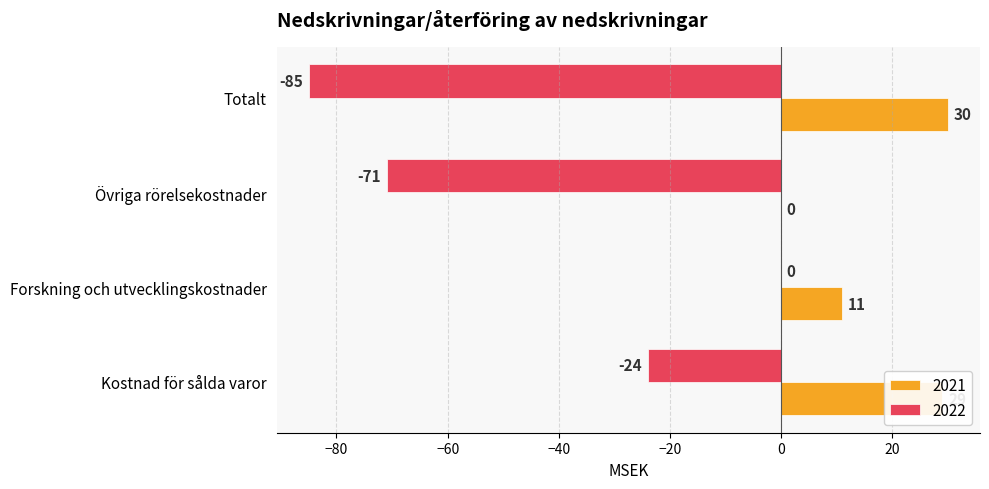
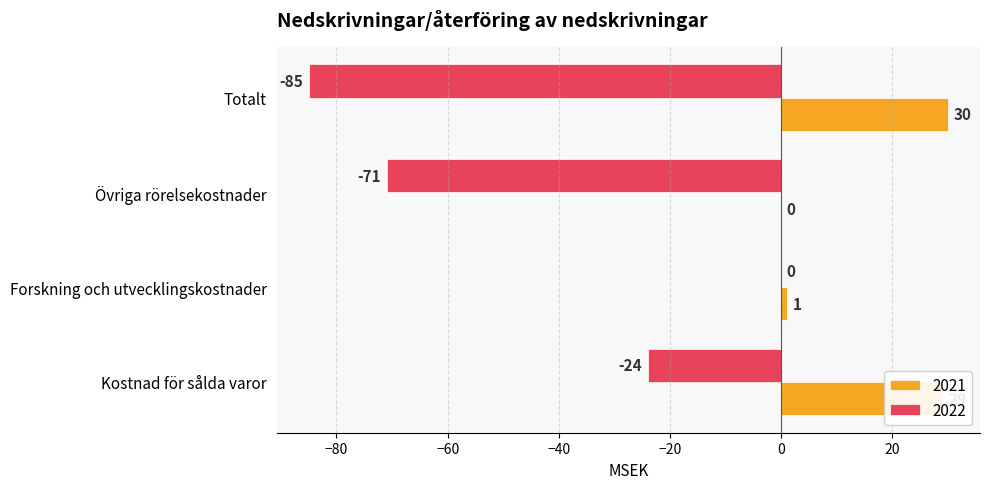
2021, Forskning och utvecklingskostnader: 11 -> 1
